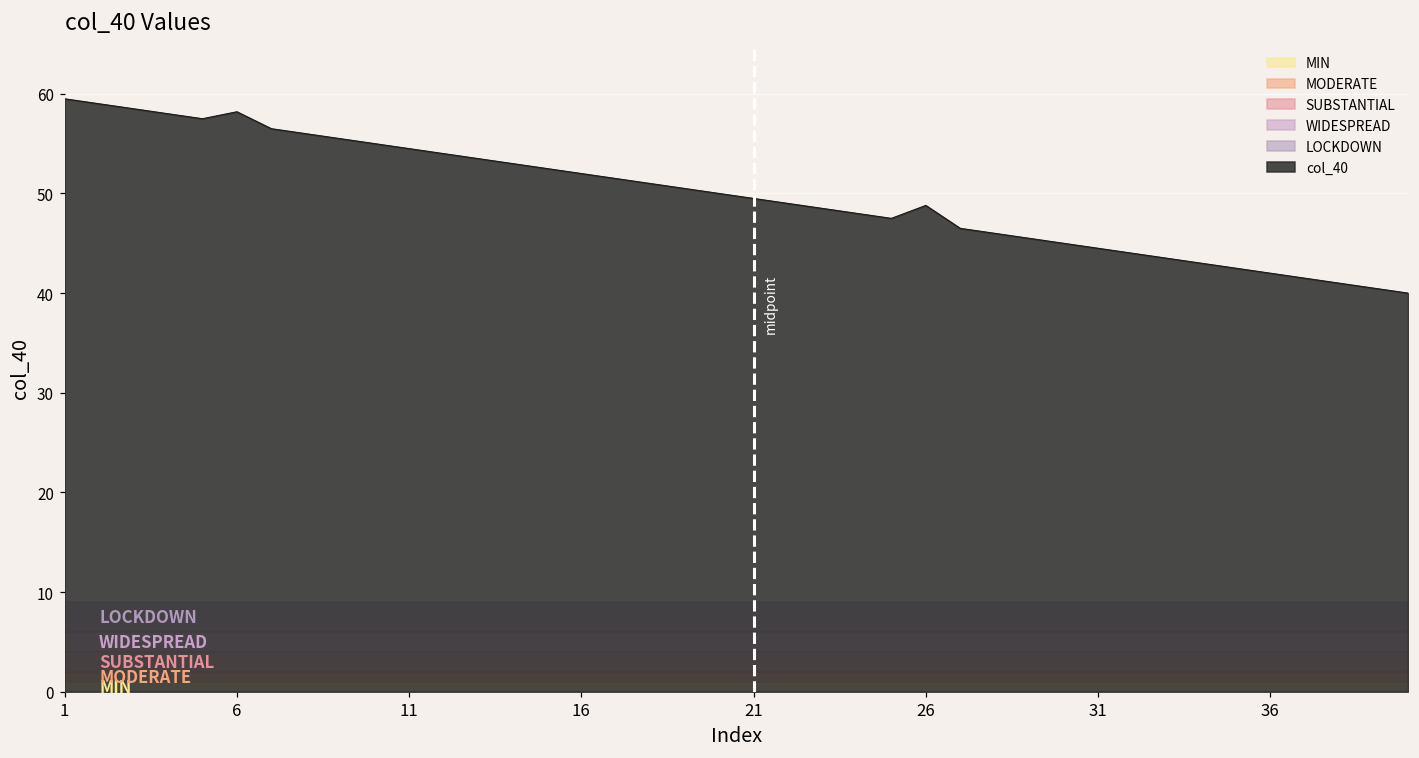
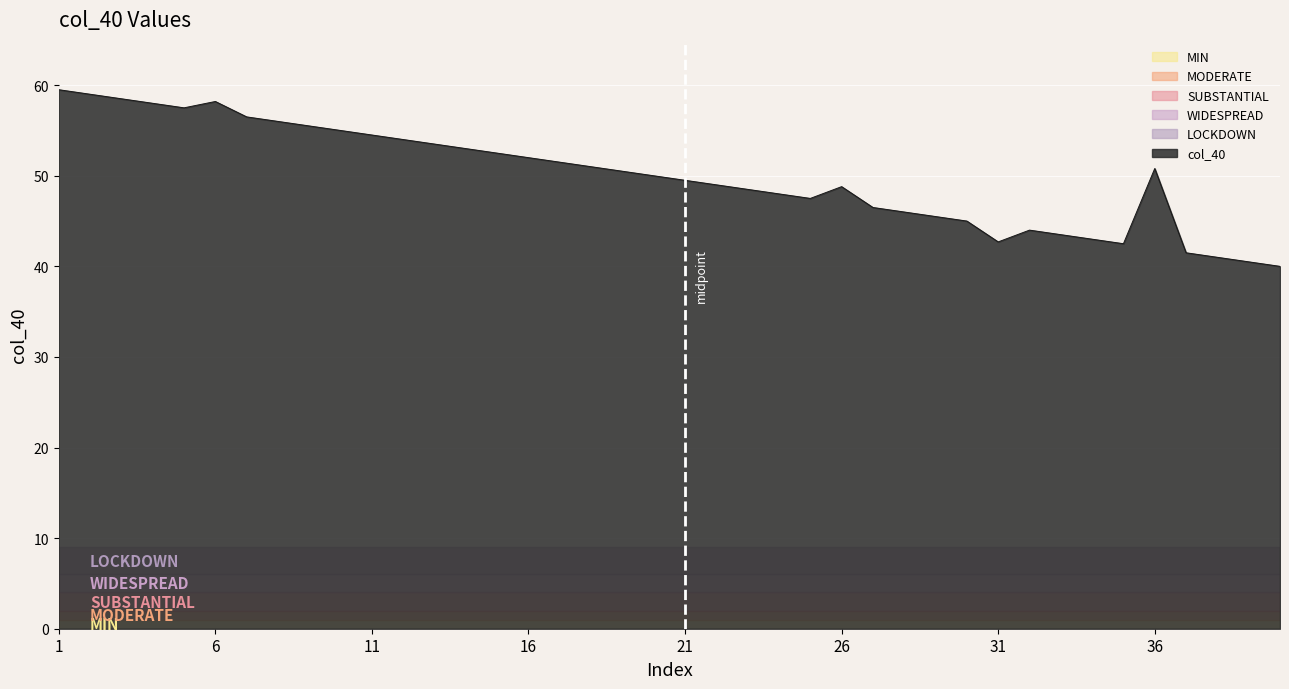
31: 45 -> 43
36: 42 -> 51
